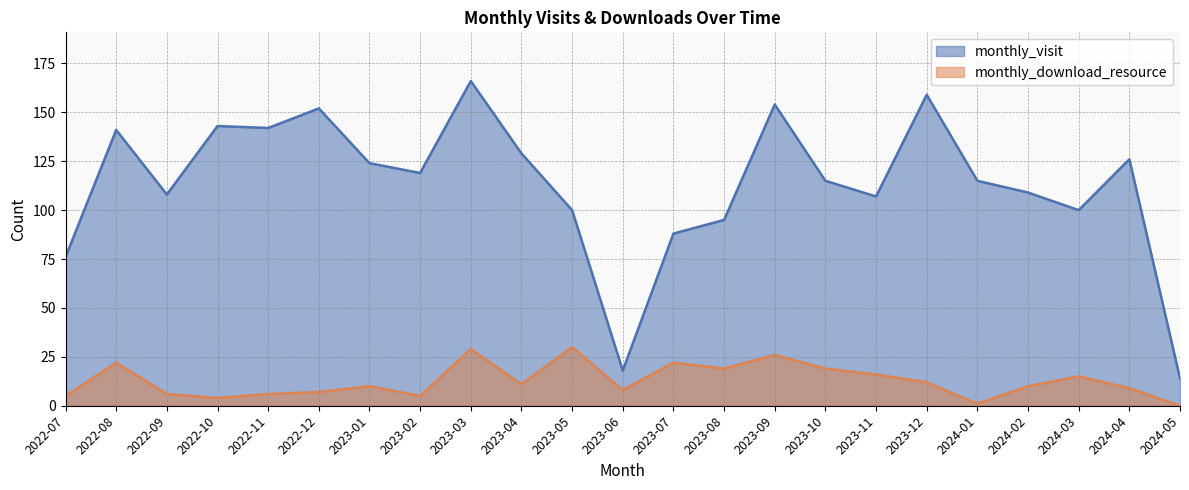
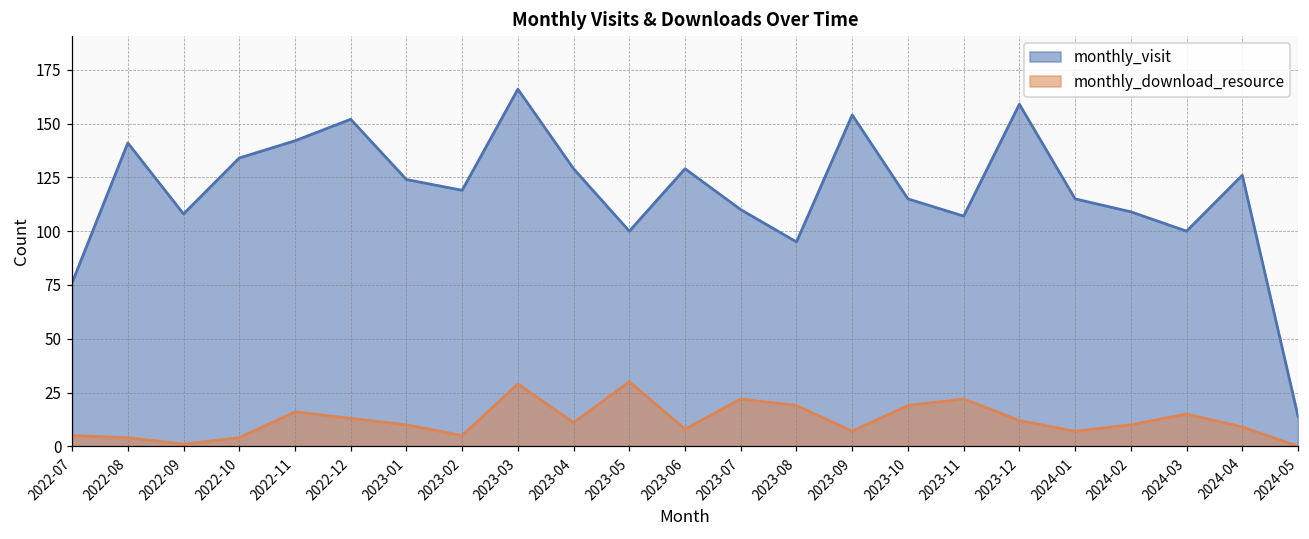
monthly_download_resource, 2022-08: 22 -> 4
monthly_download_resource, 2022-09: 6 -> 1
monthly_visit, 2022-10: 143 -> 134
monthly_download_resource, 2022-11: 6 -> 16
monthly_download_resource, 2022-12: 7 -> 13
monthly_visit, 2023-06: 18 -> 129
monthly_visit, 2023-07: 88 -> 110
monthly_download_resource, 2023-09: 26 -> 7
monthly_download_resource, 2023-11: 16 -> 22
monthly_download_resource, 2024-01: 1 -> 7
